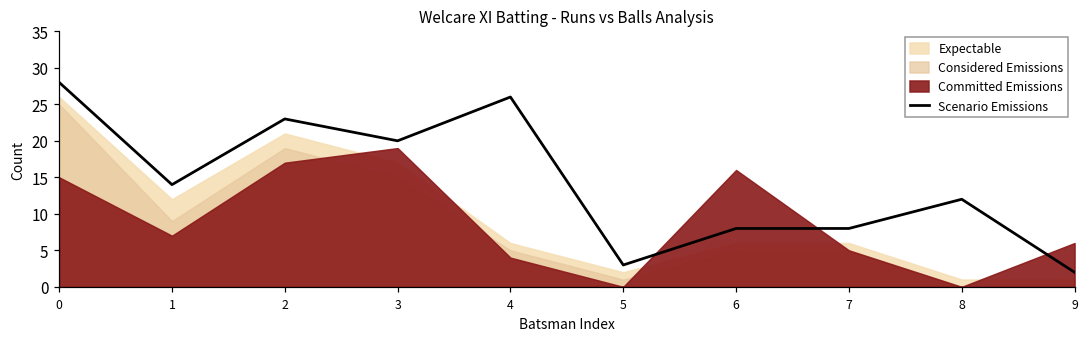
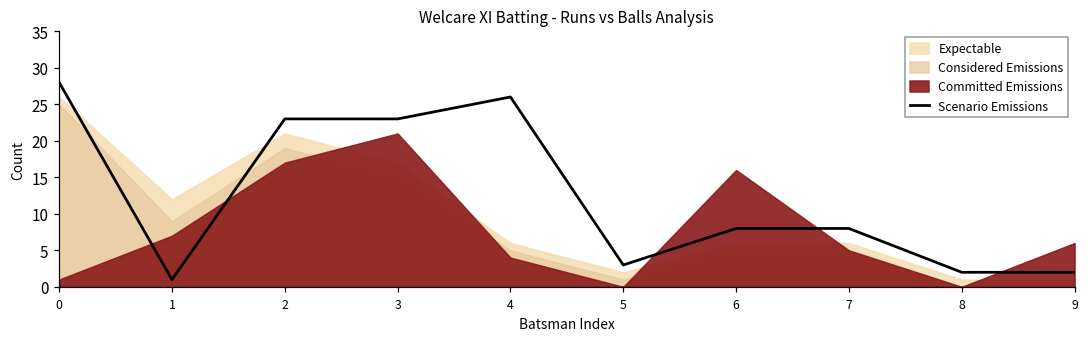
Committed Emissions, 0: 15 -> 1
Scenario Emissions, 1: 14 -> 1
Scenario Emissions, 3: 20 -> 23
Committed Emissions, 3: 19 -> 21
Scenario Emissions, 8: 12 -> 2
